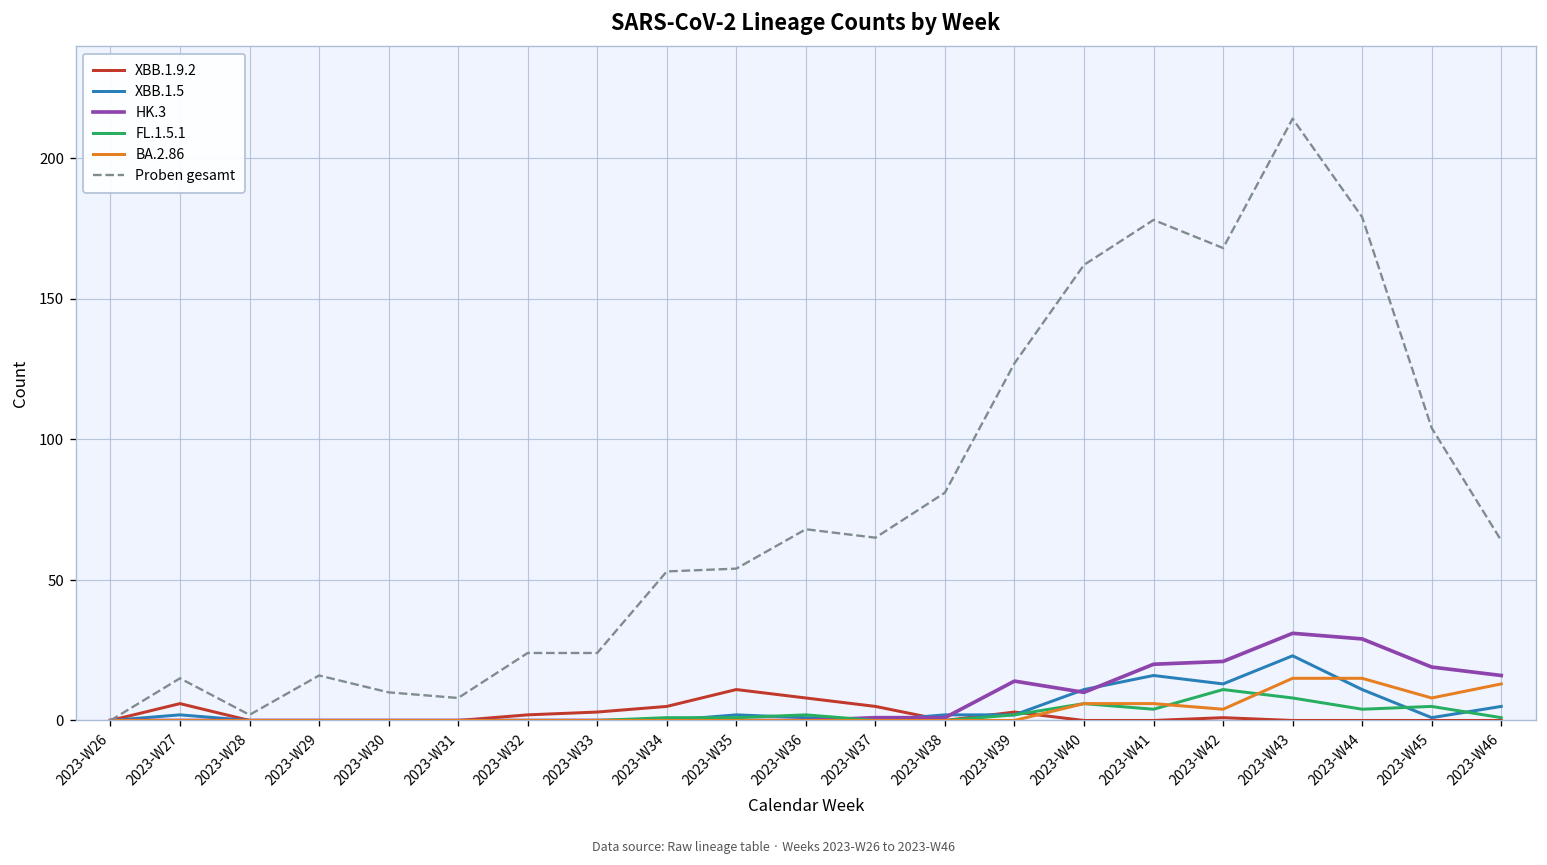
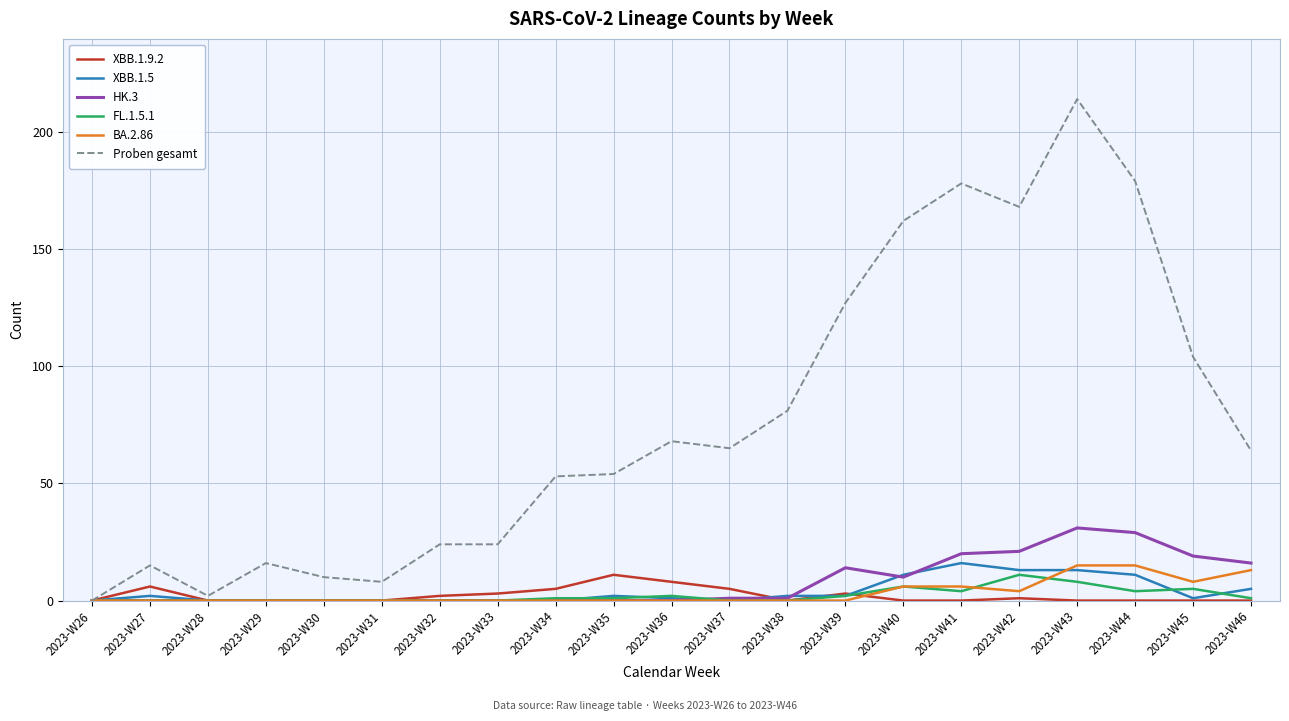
XBB.1.5, 2023-W43: 23 -> 13
